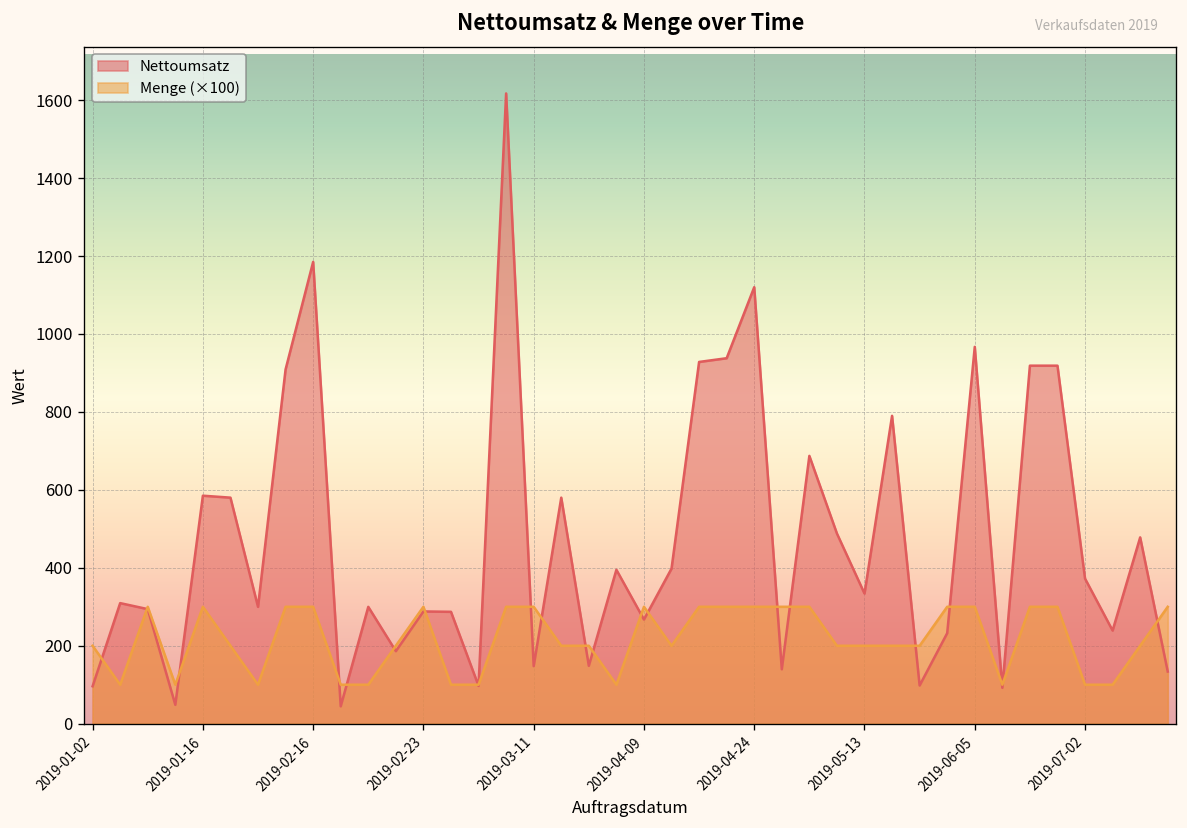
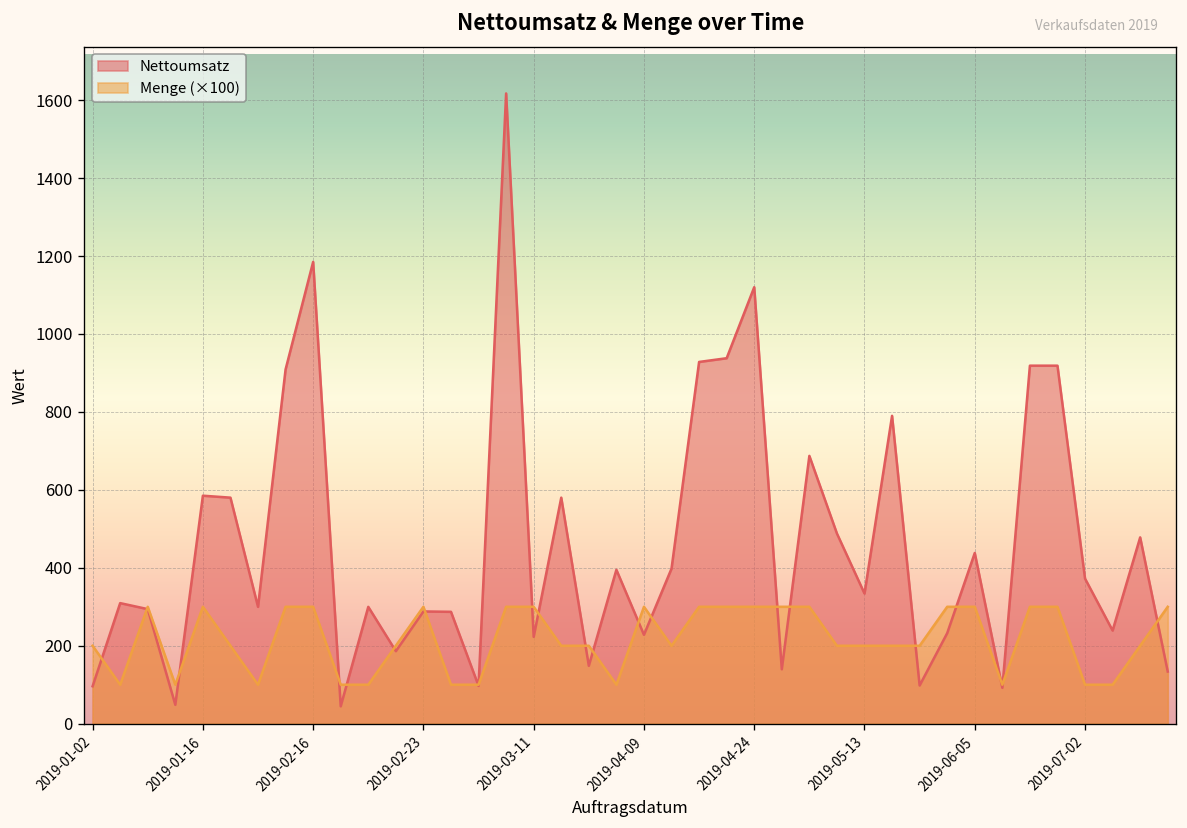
Nettoumsatz, 2019-03-11: 150 -> 220
Nettoumsatz, 2019-04-09: 270 -> 230
Nettoumsatz, 2019-06-05: 970 -> 440
